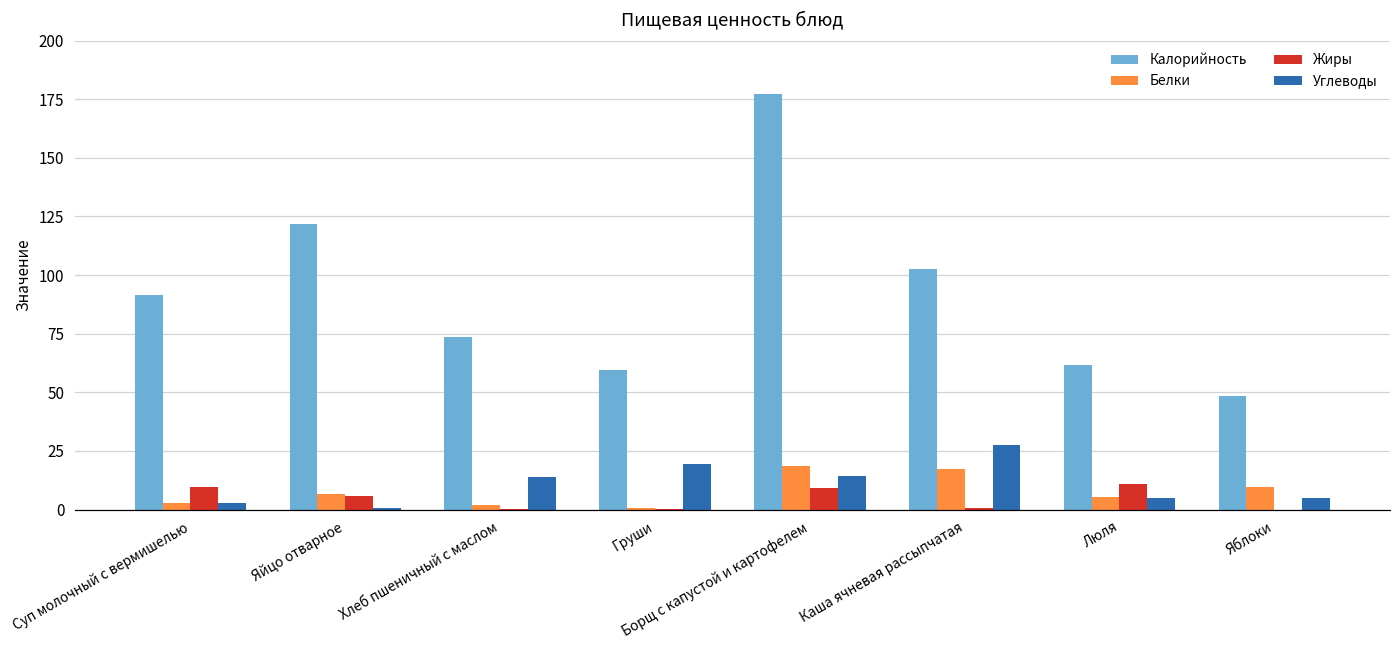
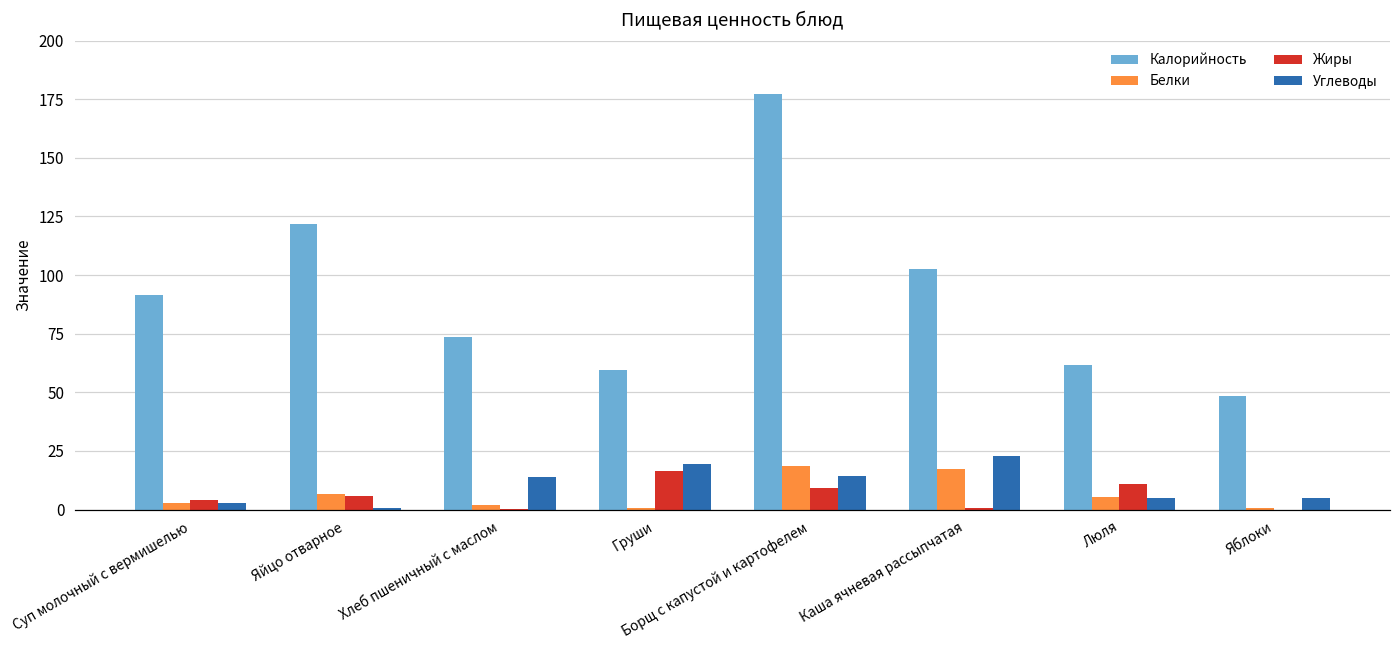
Жиры, Суп молочный с вермишелью: 10 -> 4
Жиры, Груши: 0 -> 17
Углеводы, Каша ячневая рассыпчатая: 27 -> 23
Белки, Яблоки: 10 -> 0
